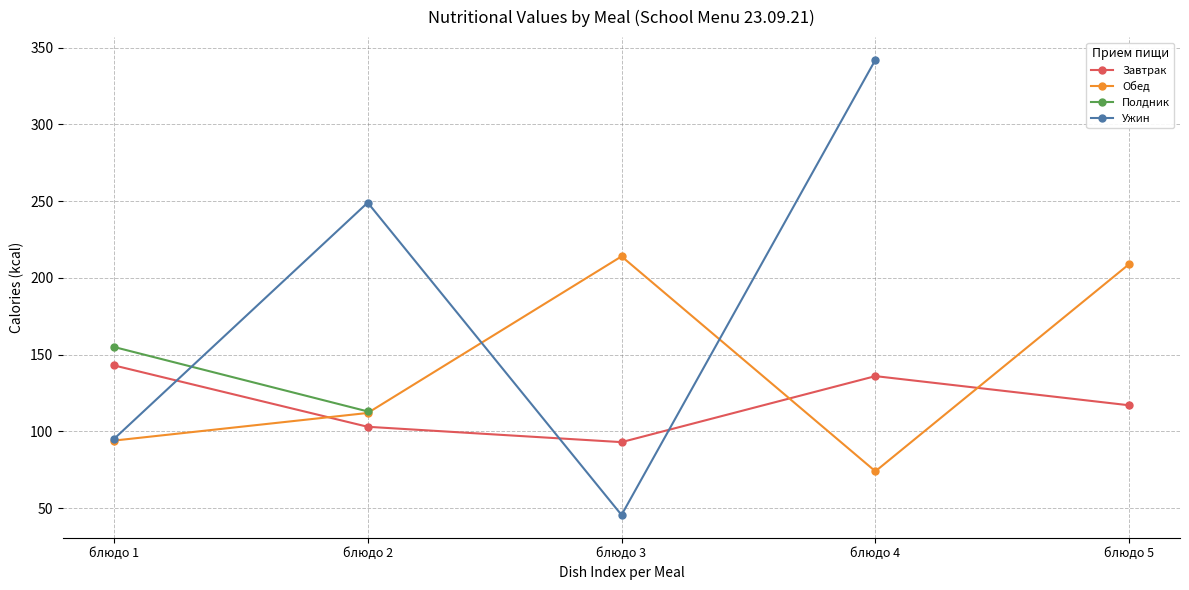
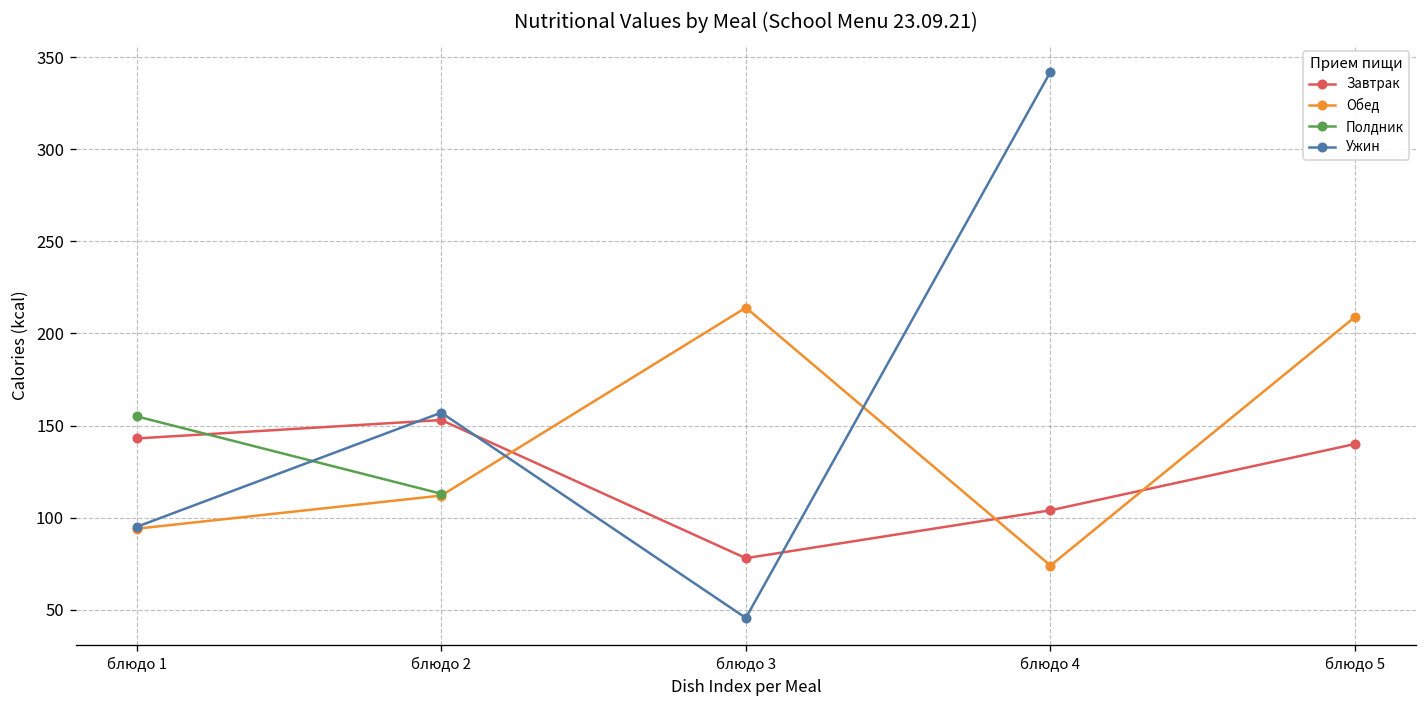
Завтрак, блюдо 2: 103 -> 153
Ужин, блюдо 2: 249 -> 157
Завтрак, блюдо 3: 93 -> 78
Завтрак, блюдо 4: 136 -> 104
Завтрак, блюдо 5: 117 -> 140
